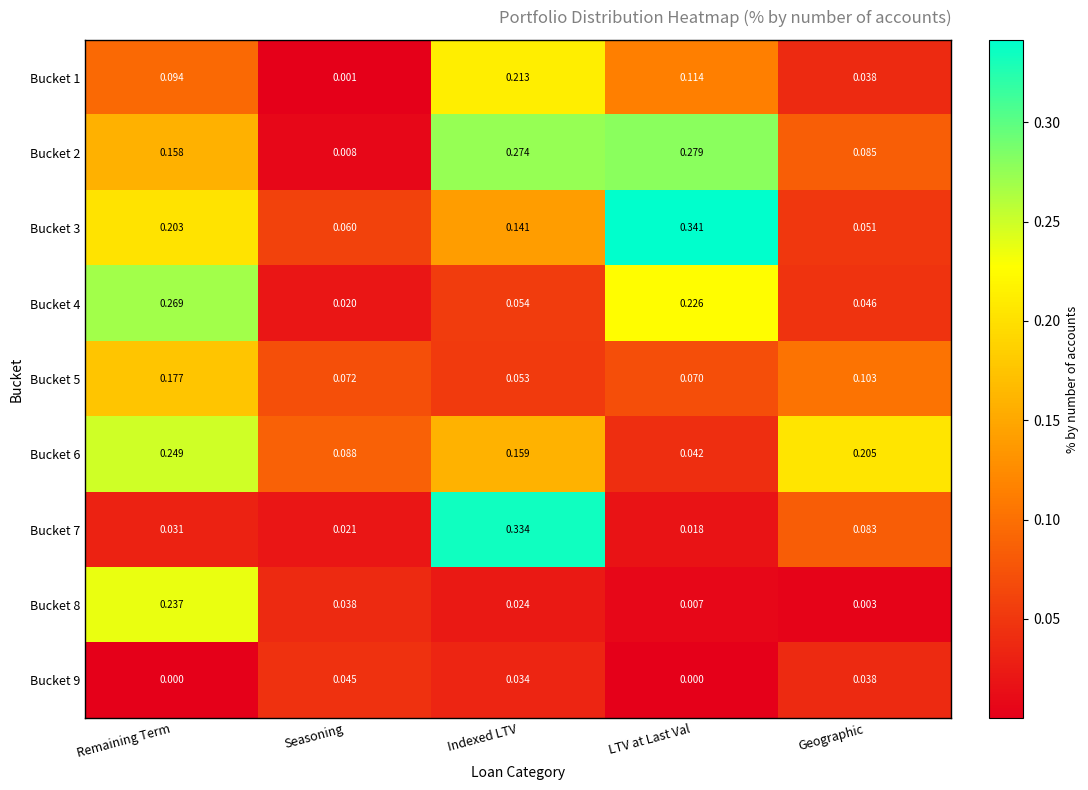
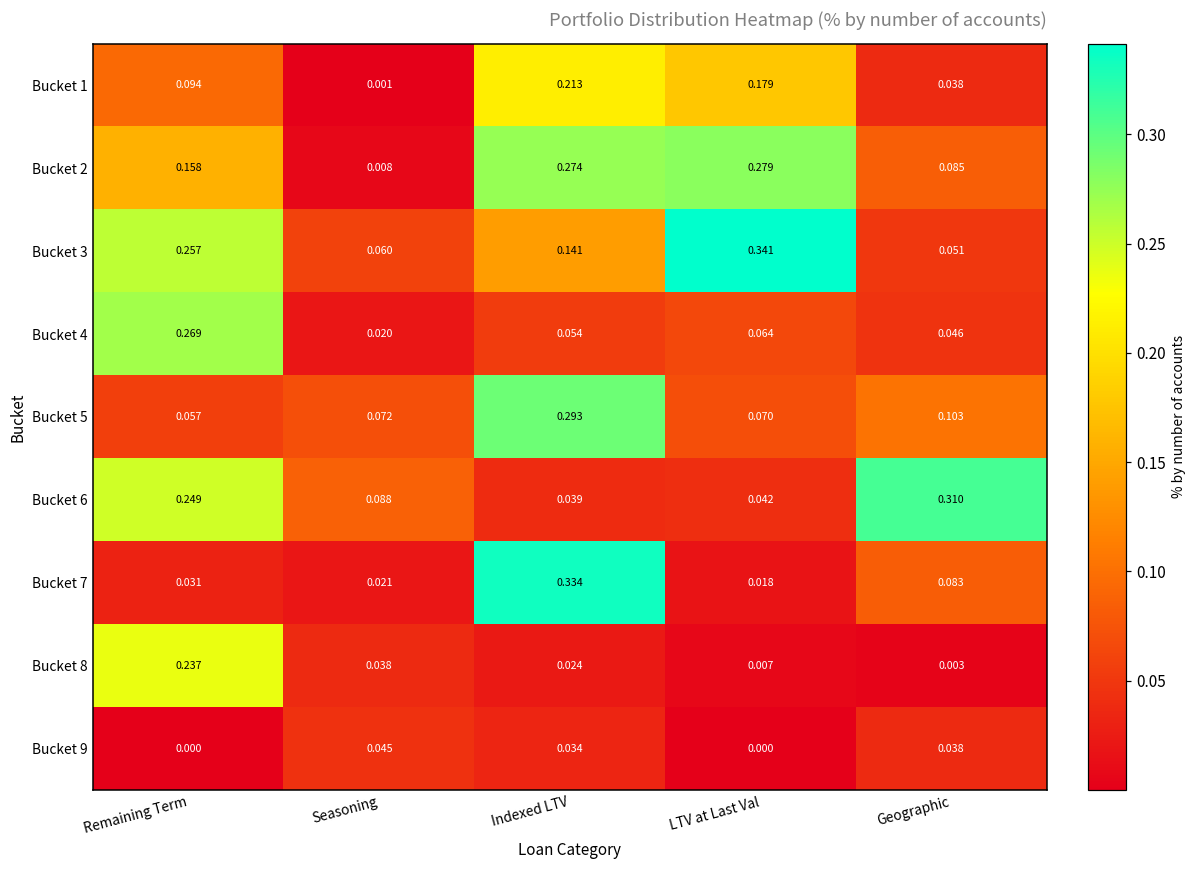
Bucket 1, LTV at Last Val: 0.114 -> 0.179
Bucket 3, Remaining Term: 0.203 -> 0.257
Bucket 4, LTV at Last Val: 0.226 -> 0.064
Bucket 5, Remaining Term: 0.177 -> 0.057
Bucket 5, Indexed LTV: 0.053 -> 0.293
Bucket 6, Indexed LTV: 0.159 -> 0.039
Bucket 6, Geographic: 0.205 -> 0.310
